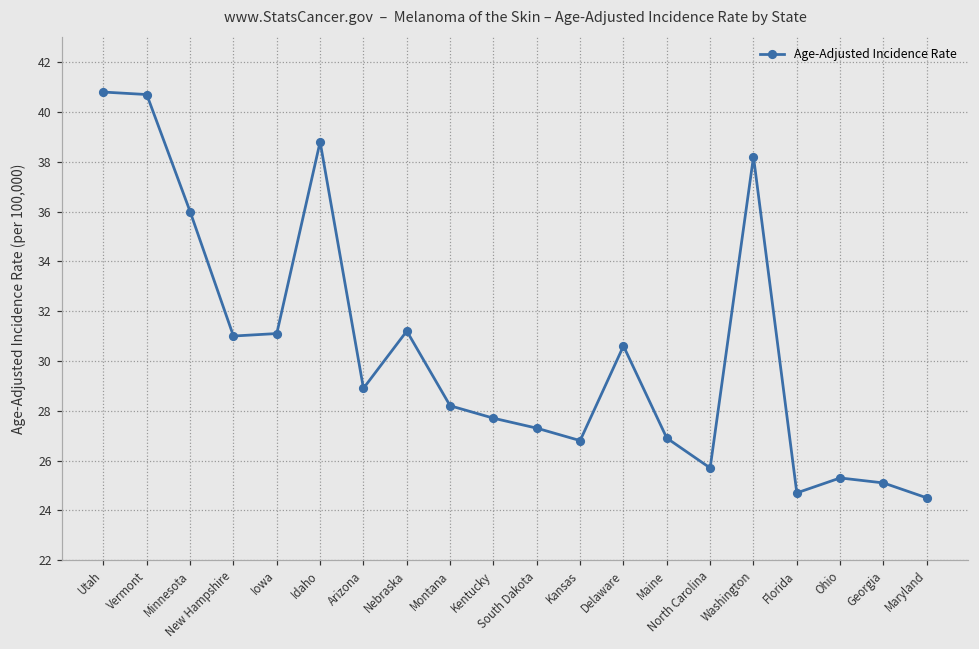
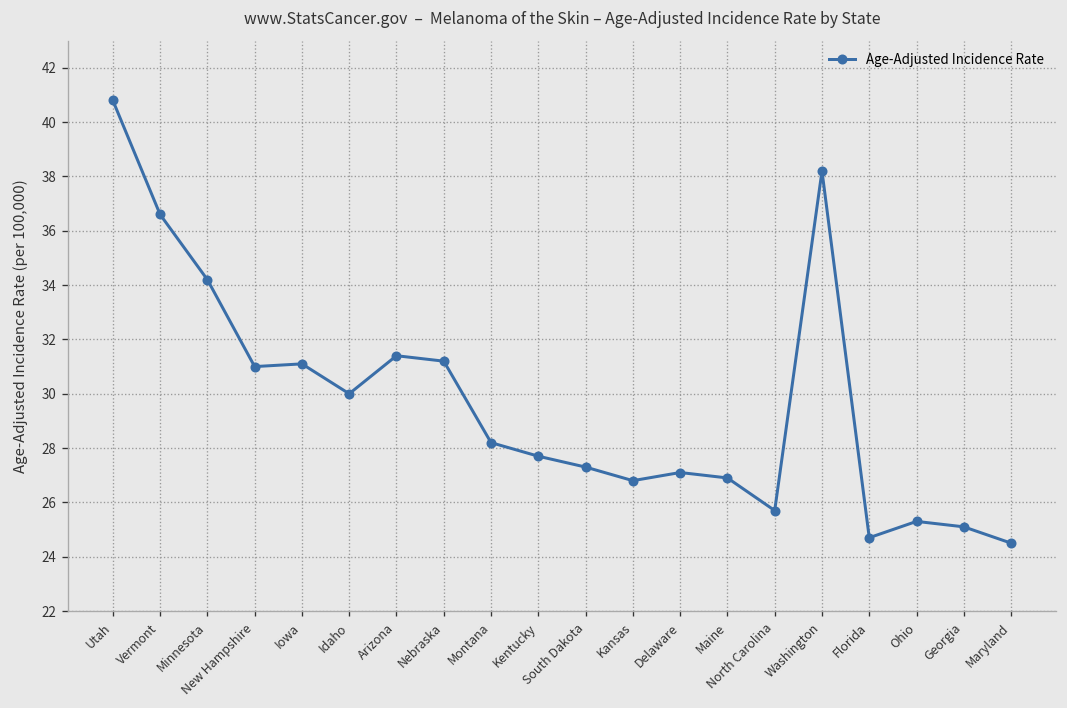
Vermont: 40.7 -> 36.6
Minnesota: 36.0 -> 34.2
Idaho: 38.8 -> 30.0
Arizona: 28.9 -> 31.4
Delaware: 30.6 -> 27.1
